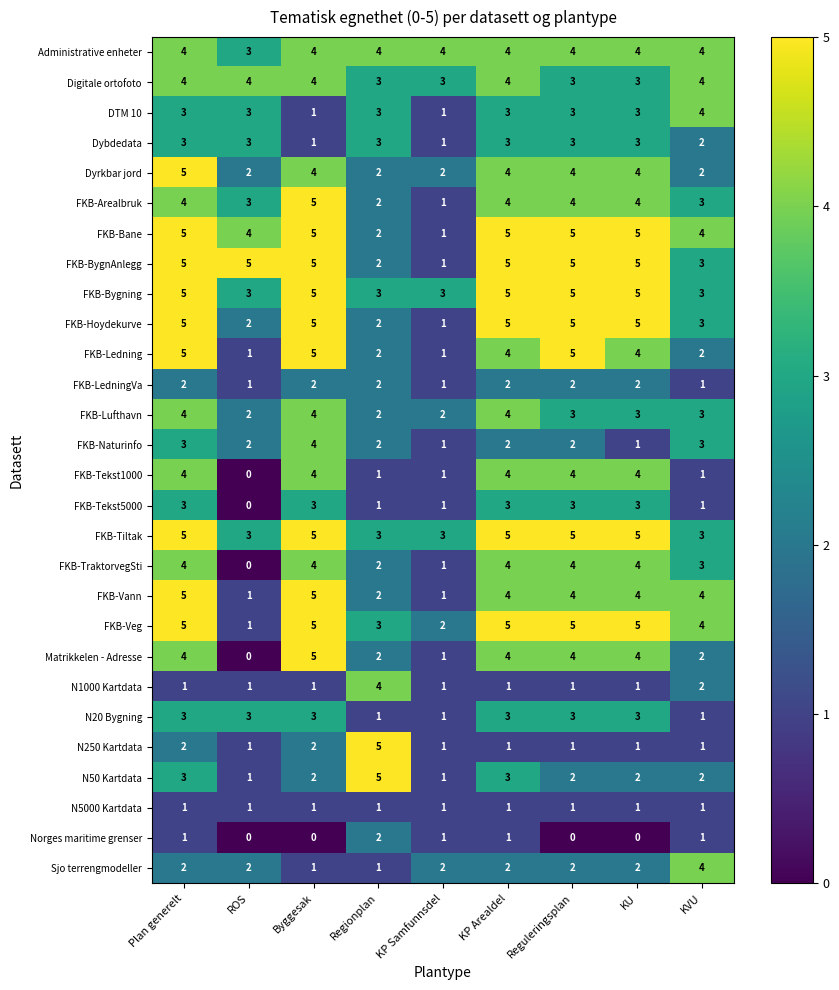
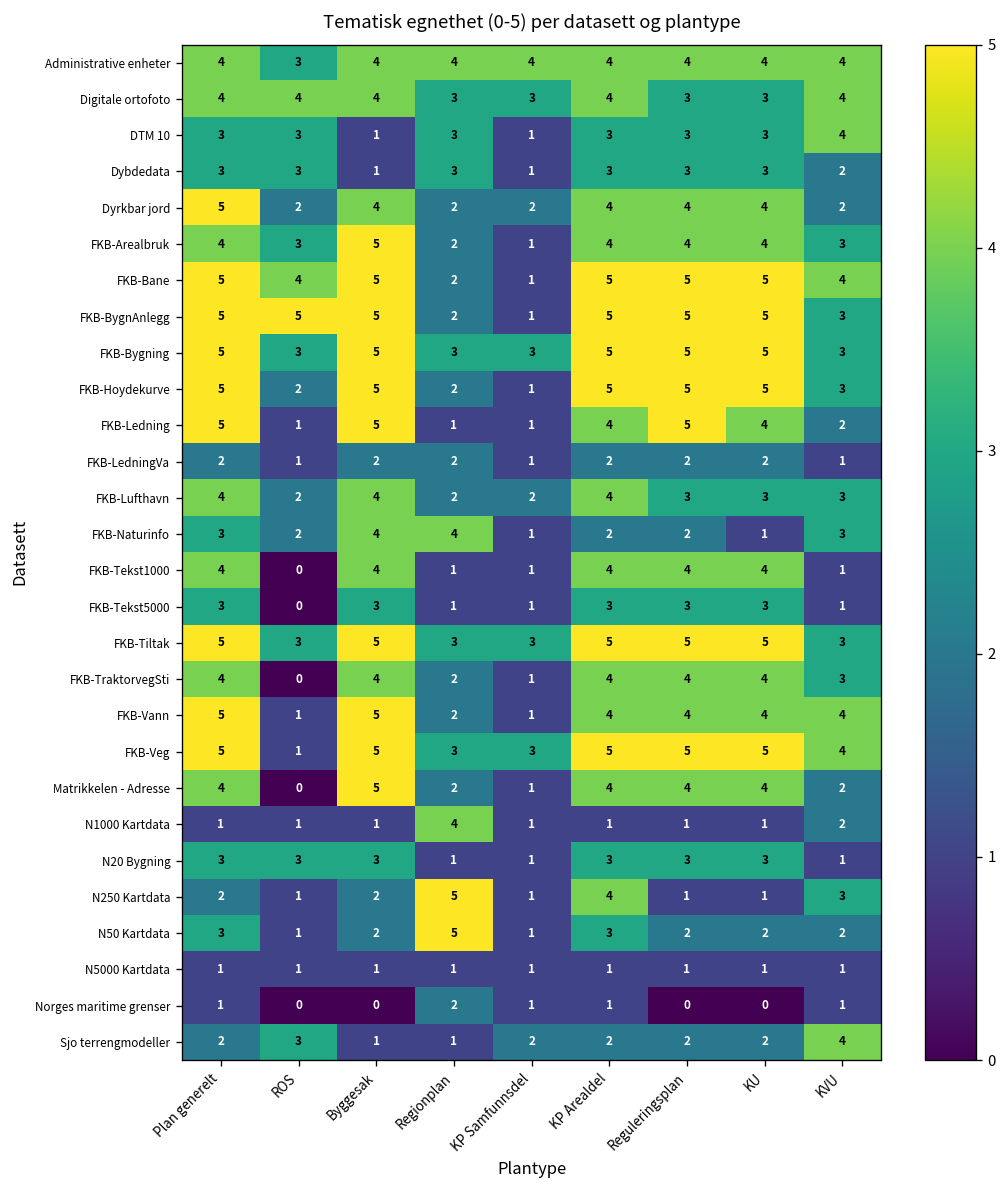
FKB-Ledning, Regionplan: 2 -> 1
FKB-Naturinfo, Regionplan: 2 -> 4
FKB-Veg, KP Samfunnsdel: 2 -> 3
N250 Kartdata, KP Arealdel: 1 -> 4
N250 Kartdata, KVU: 1 -> 3
Sjo terrengmodeller, ROS: 2 -> 3
